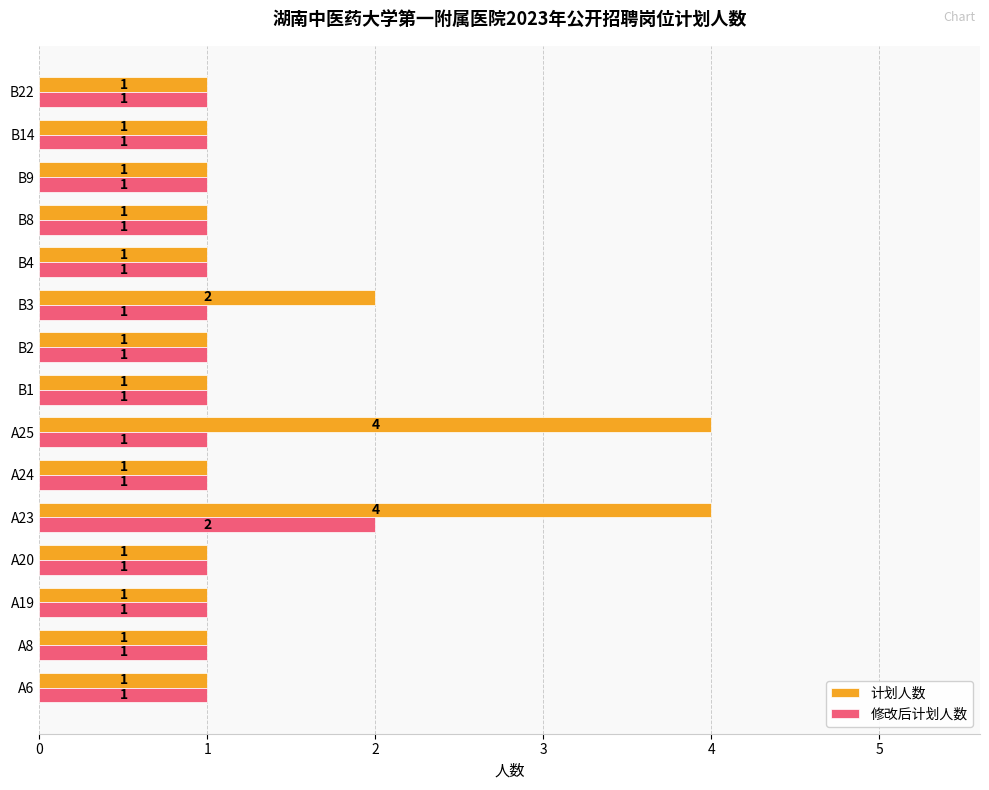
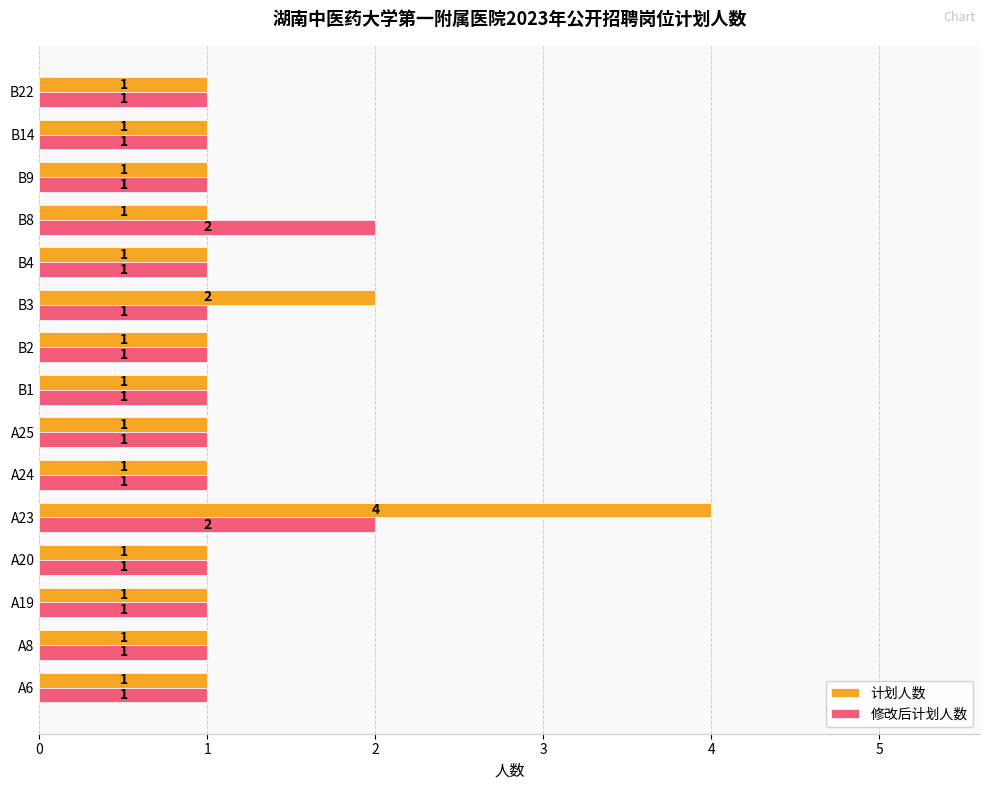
修改后计划人数, B8: 1 -> 2
计划人数, A25: 4 -> 1
